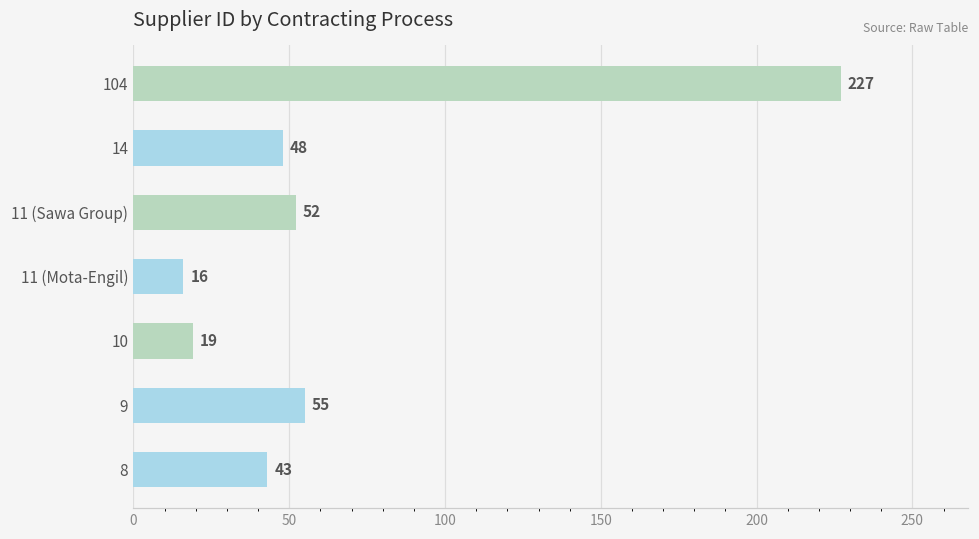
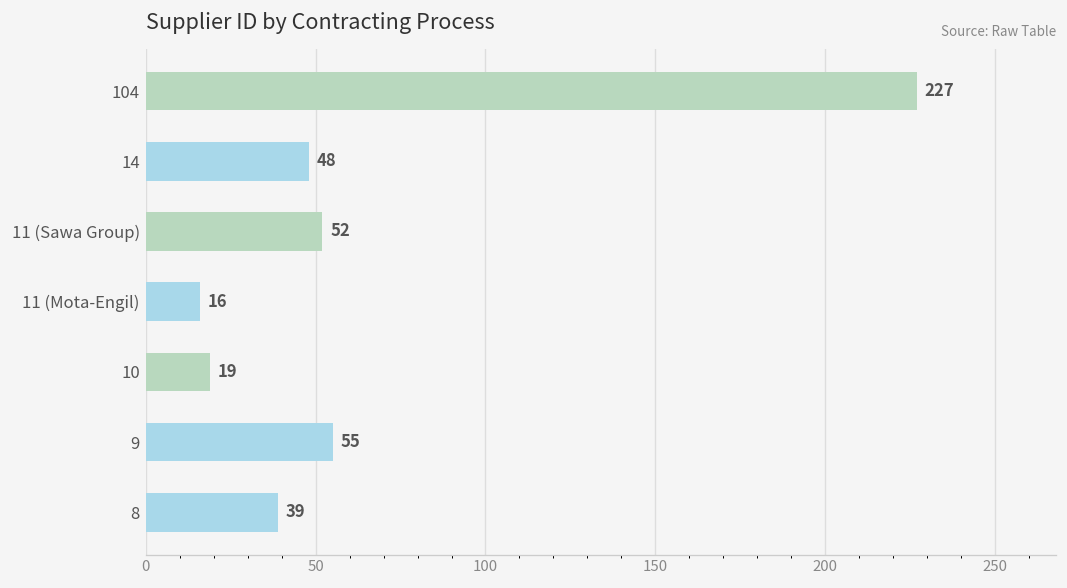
8: 43 -> 39
